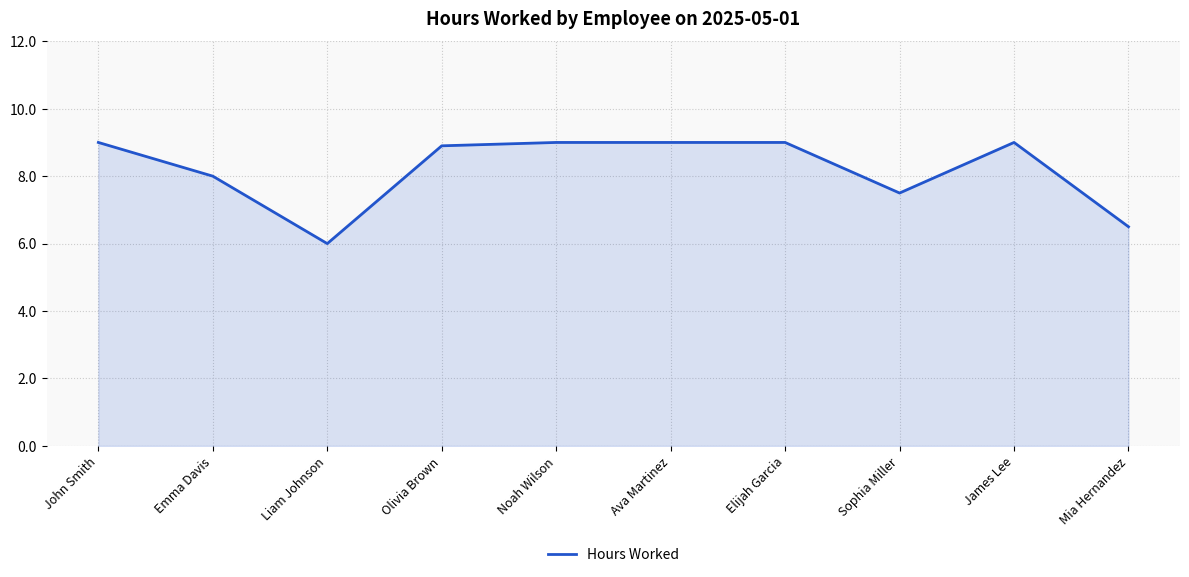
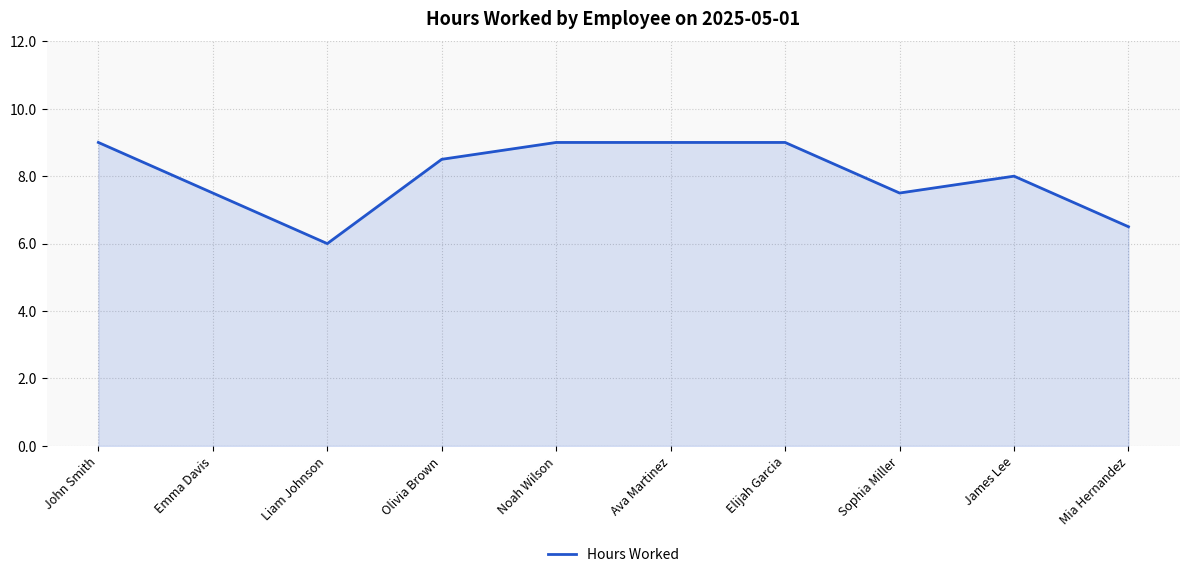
Emma Davis: 8.0 -> 7.5
Olivia Brown: 8.9 -> 8.5
James Lee: 9 -> 8
